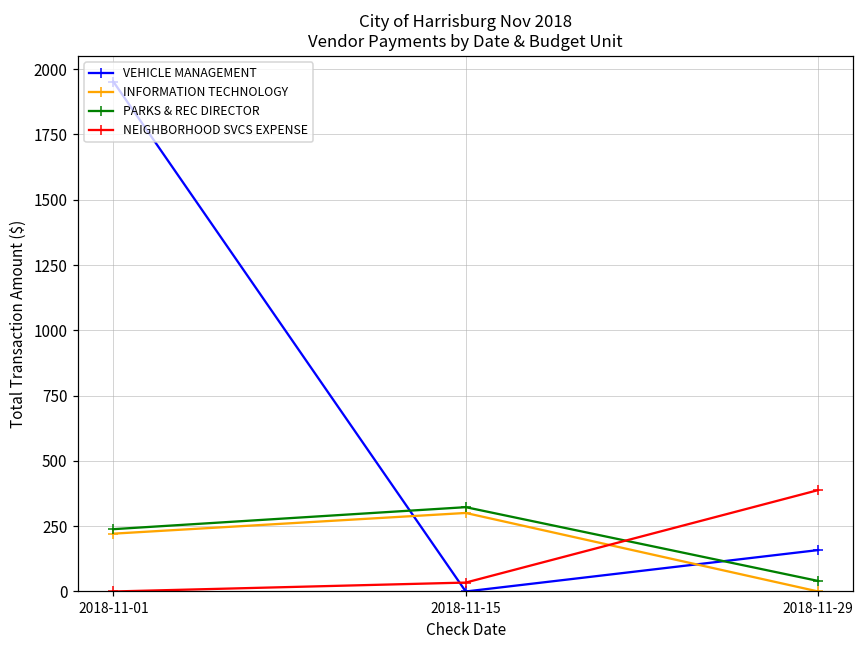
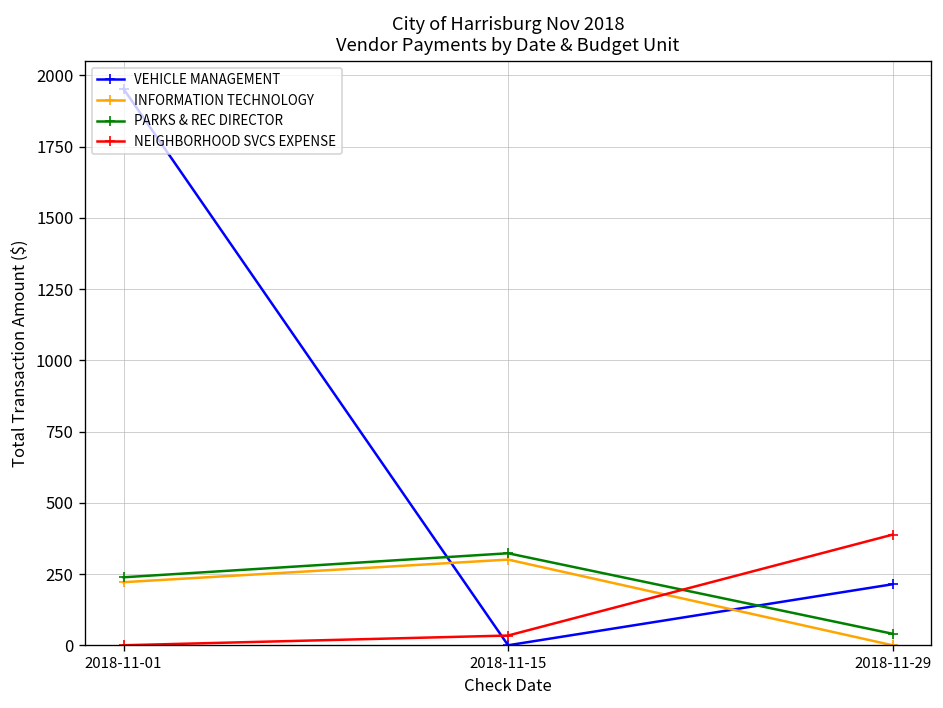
VEHICLE MANAGEMENT, 2018-11-29: 160 -> 210
